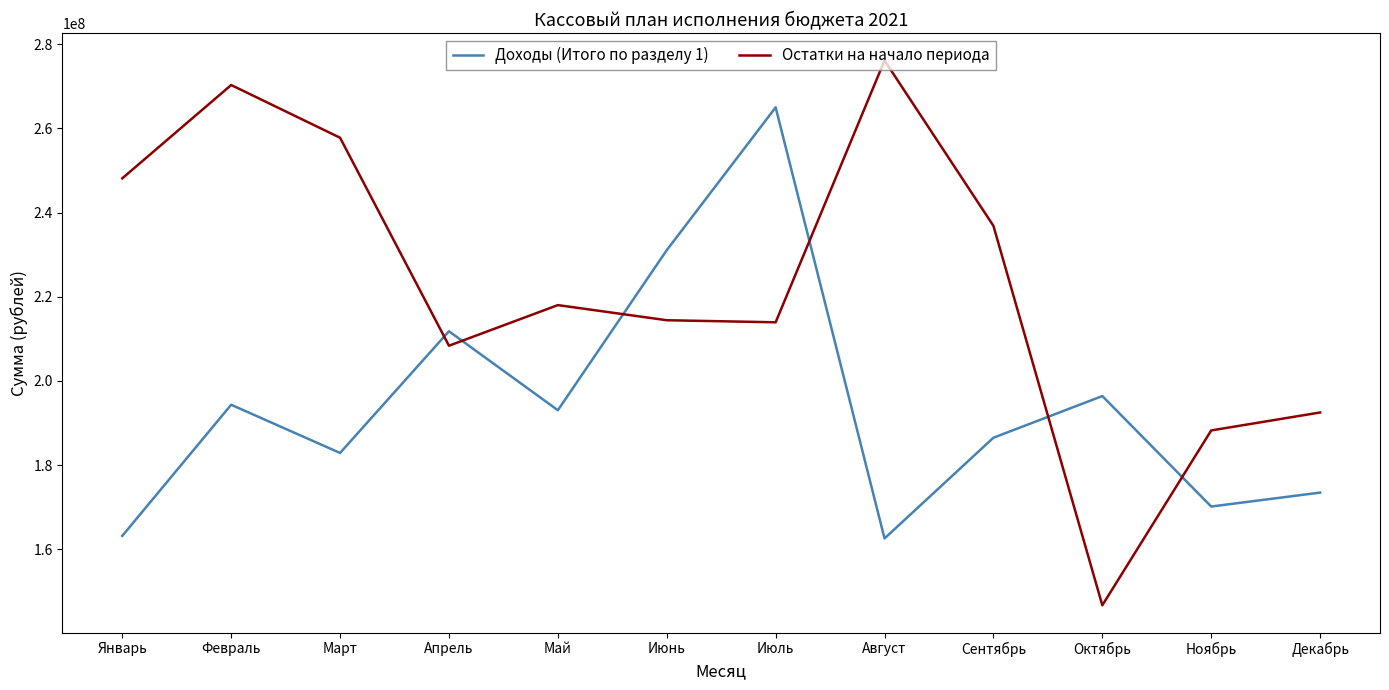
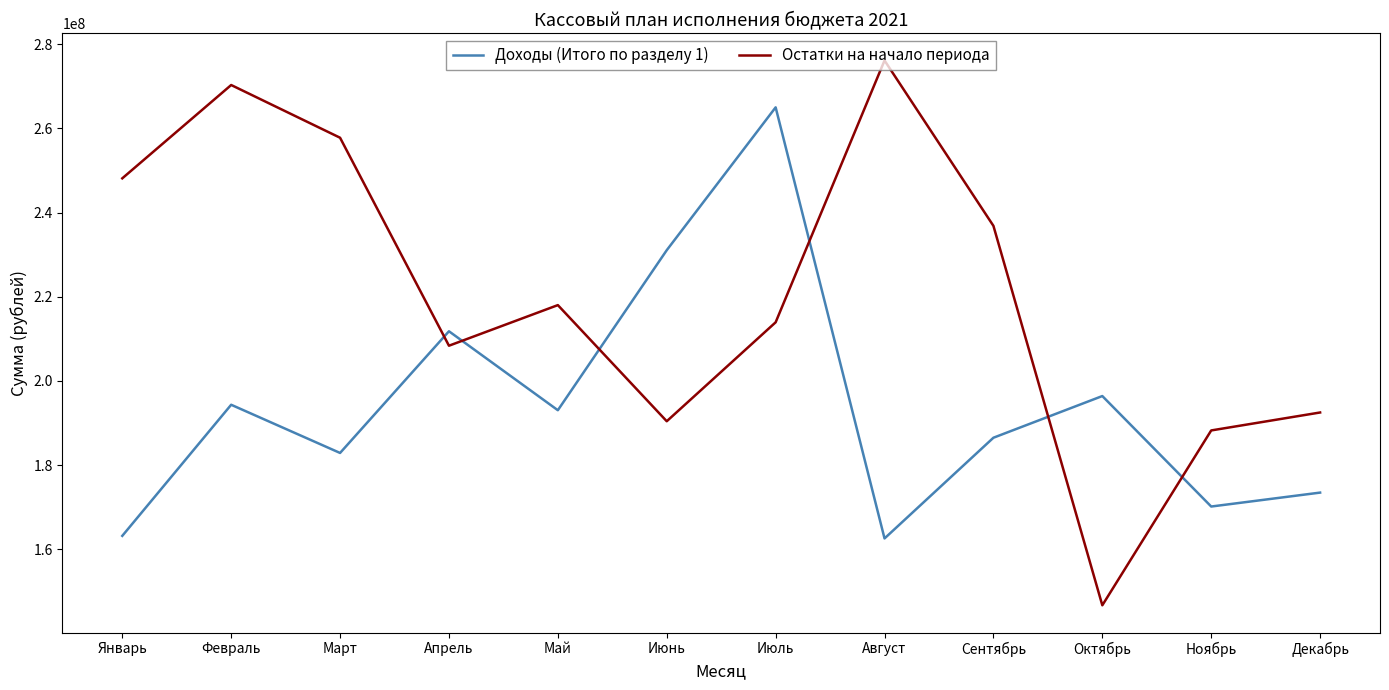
Остатки на начало периода, Июнь: 214000000 -> 190000000
